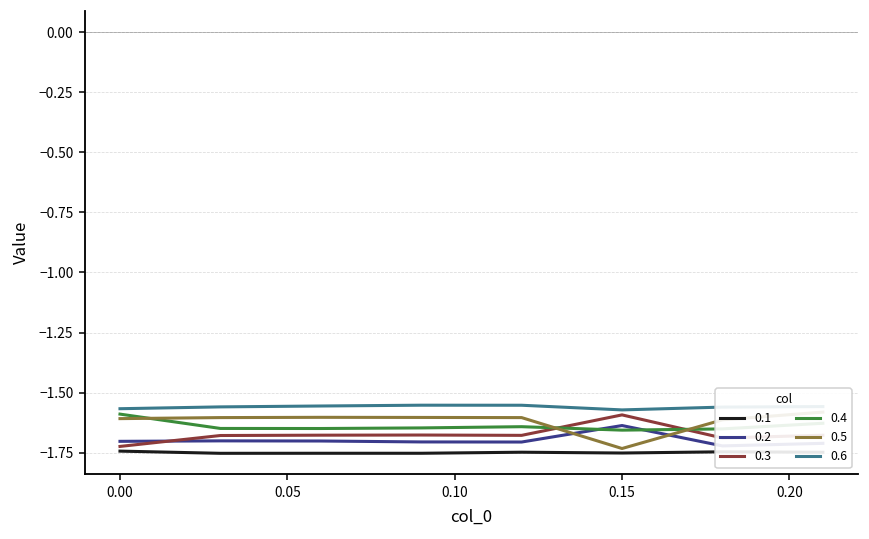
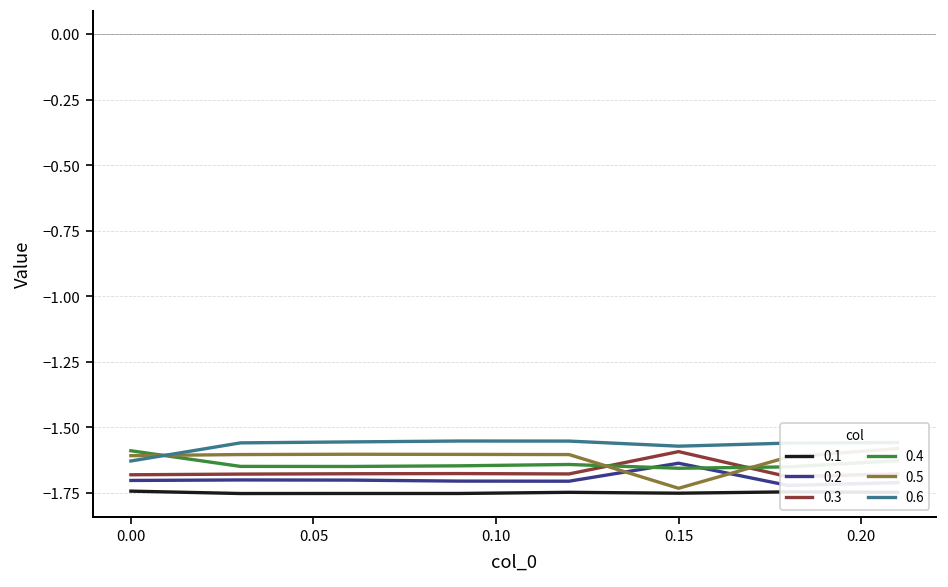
0.3, 0.00: -1.72 -> -1.68
0.6, 0.00: -1.57 -> -1.63
